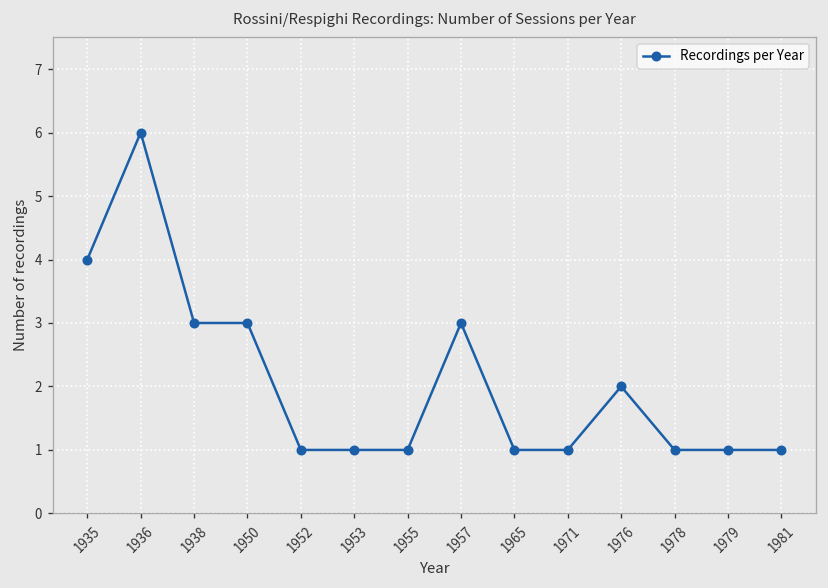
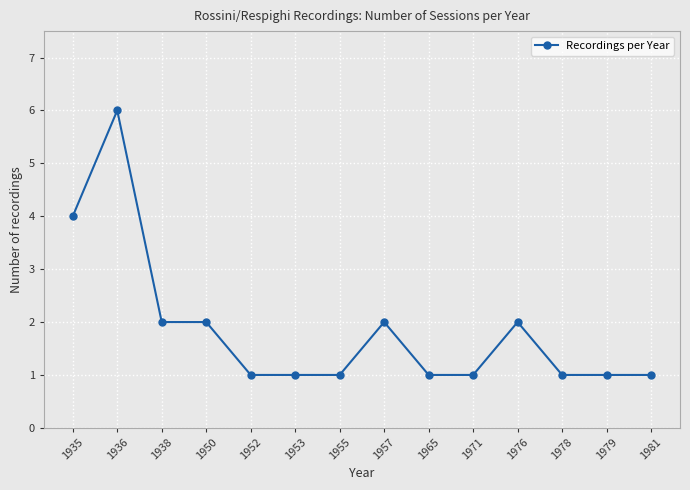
1938: 3 -> 2
1950: 3 -> 2
1957: 3 -> 2
